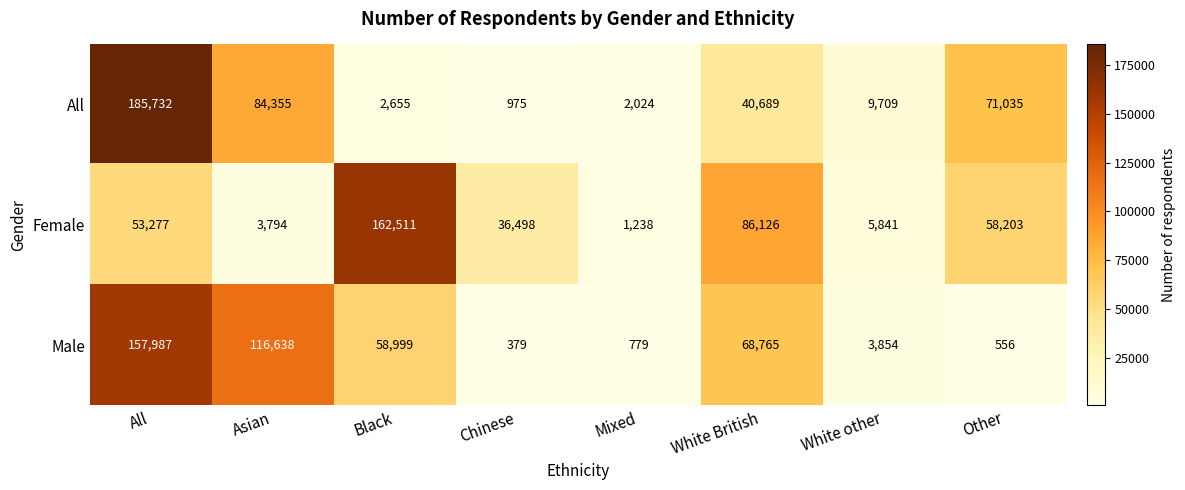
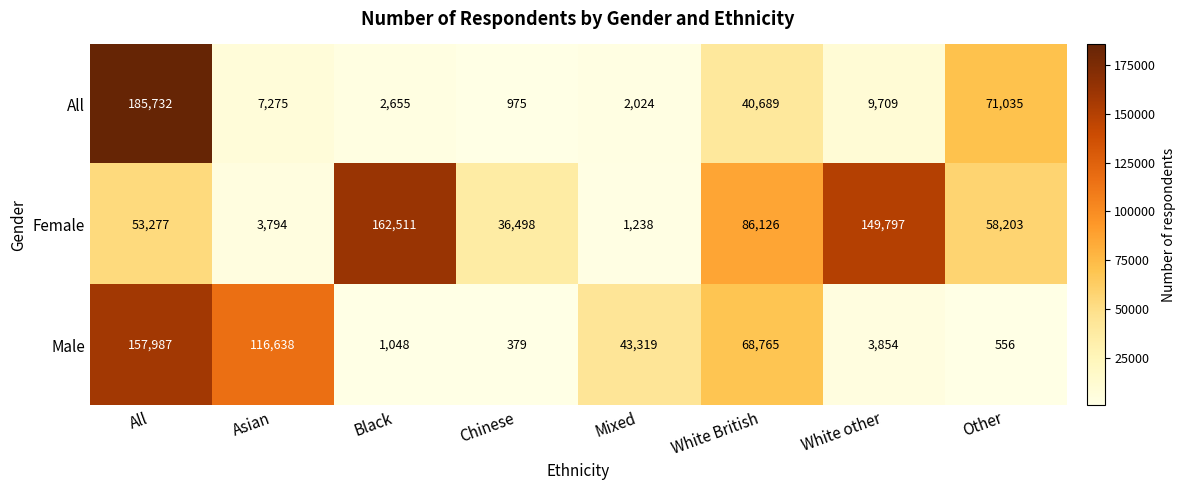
All, Asian: 84,355 -> 7,275
Female, White other: 5,841 -> 149,797
Male, Black: 58,999 -> 1,048
Male, Mixed: 779 -> 43,319
